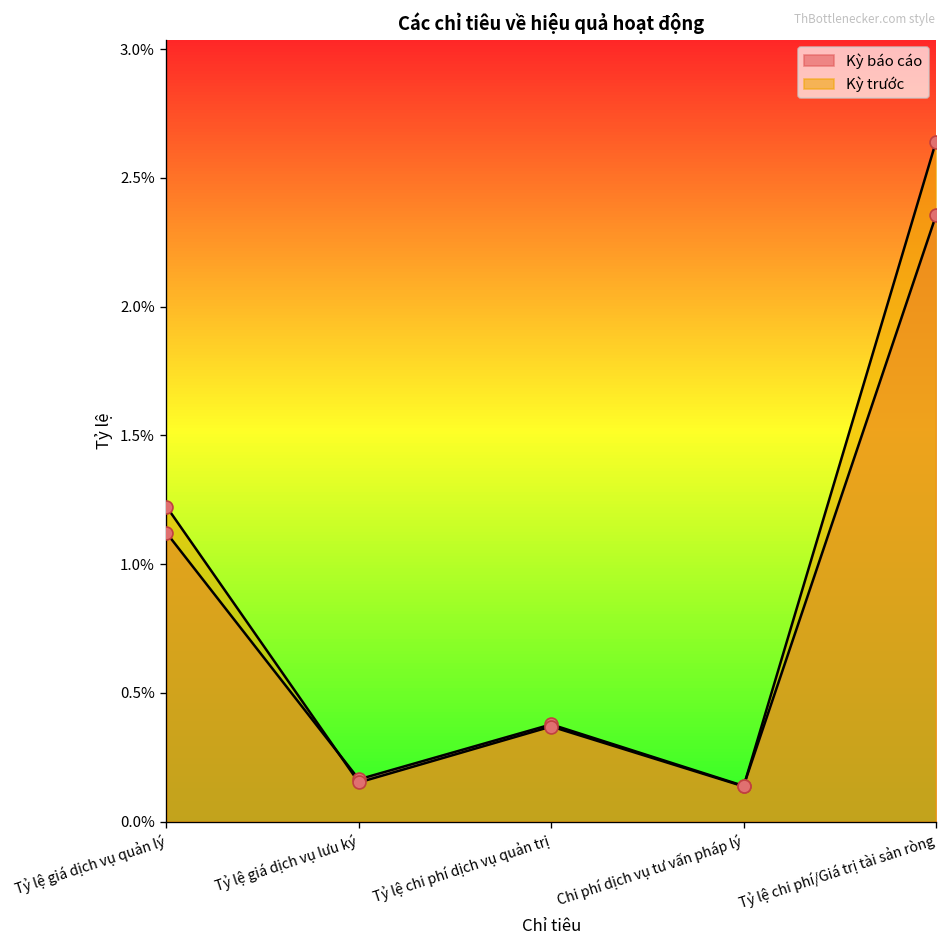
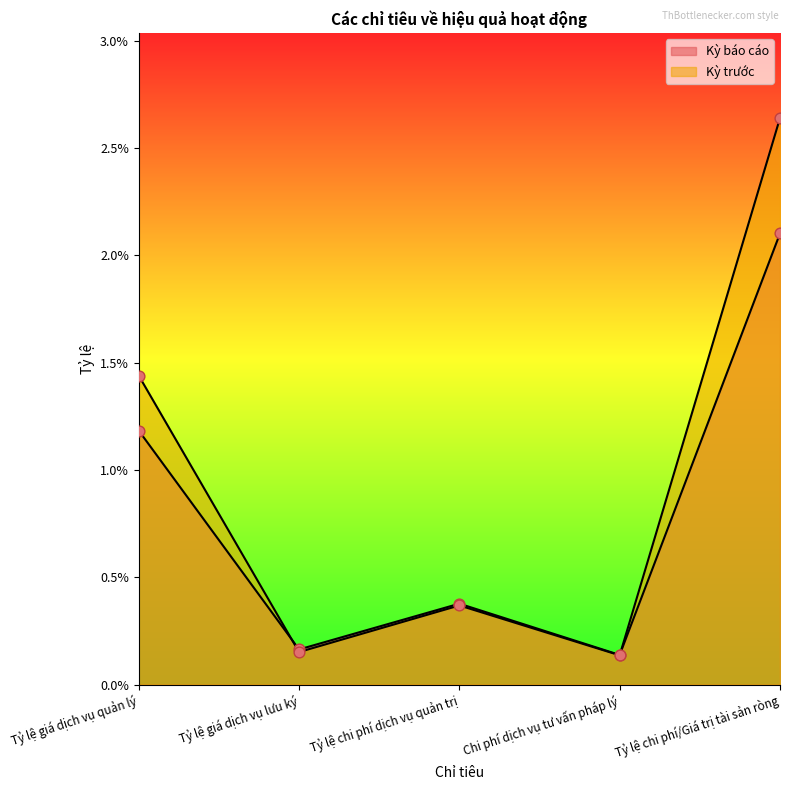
Kỳ báo cáo, Tỷ lệ giá dịch vụ quản lý: 1.12% -> 1.18%
Kỳ trước, Tỷ lệ giá dịch vụ quản lý: 1.22% -> 1.44%
Kỳ báo cáo, Tỷ lệ chi phí/Giá trị tài sản ròng: 2.35% -> 2.10%
